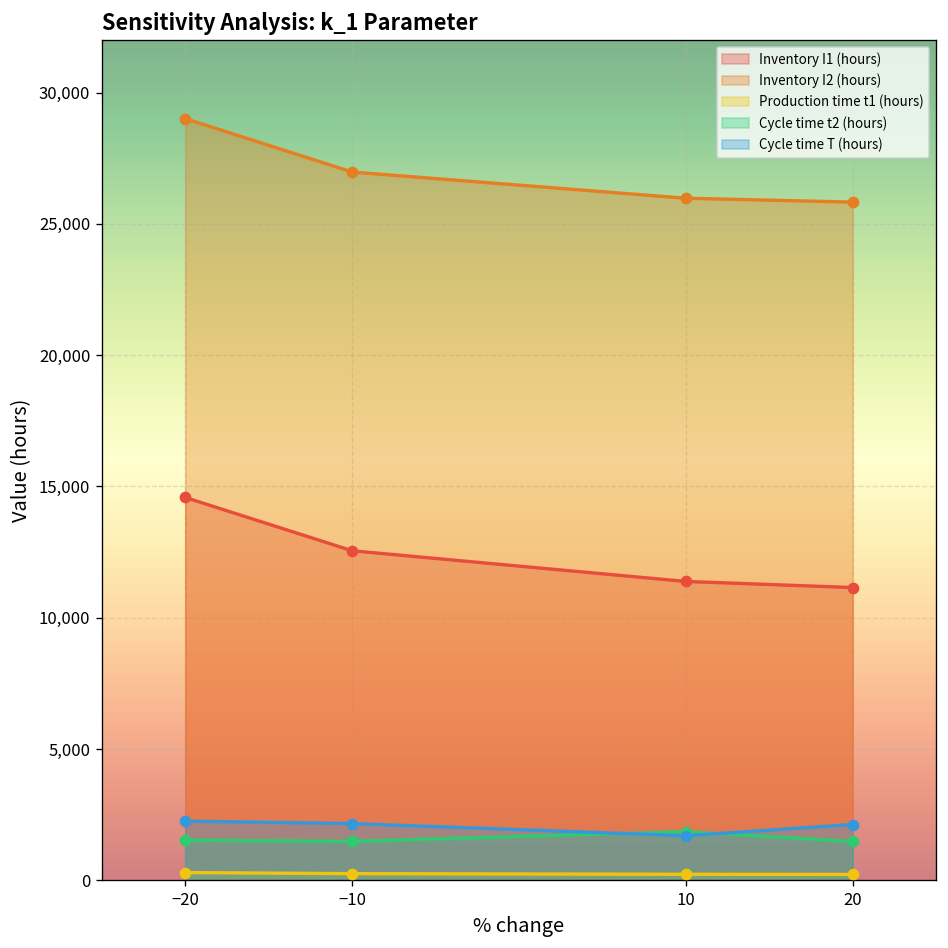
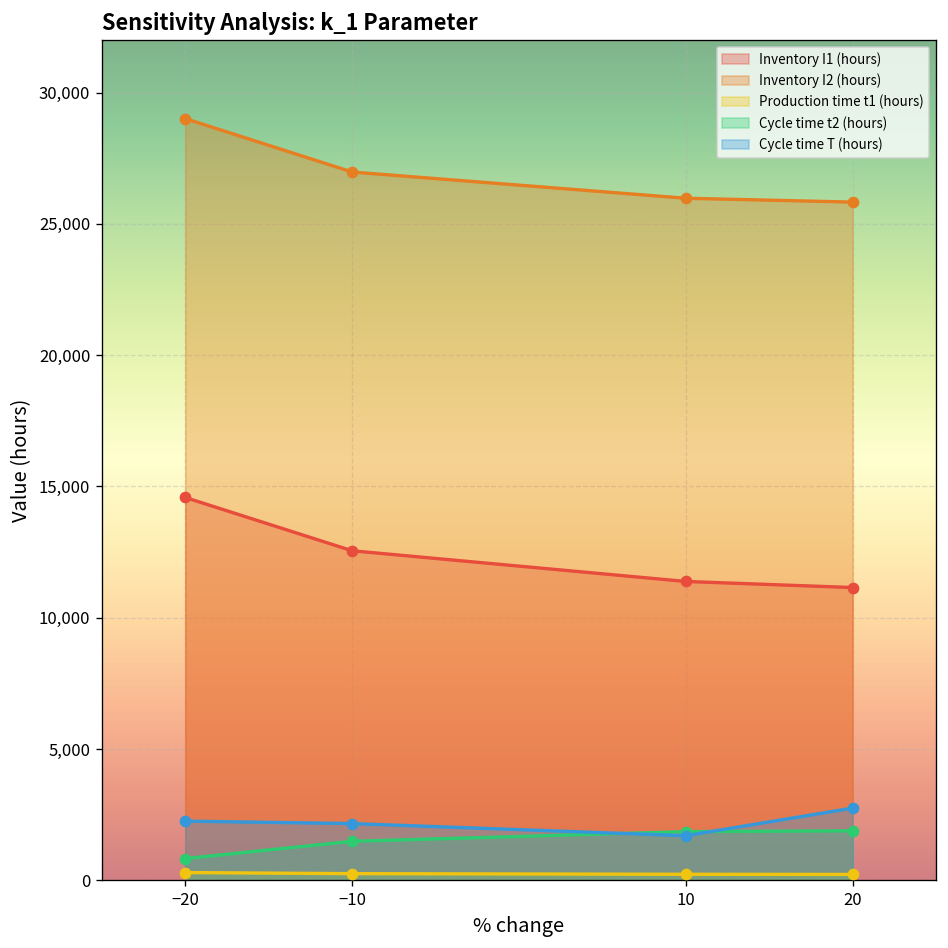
Cycle time t2 (hours), −20: 1,500 -> 800
Cycle time t2 (hours), 20: 1,500 -> 1,900
Cycle time T (hours), 20: 2,100 -> 2,800
